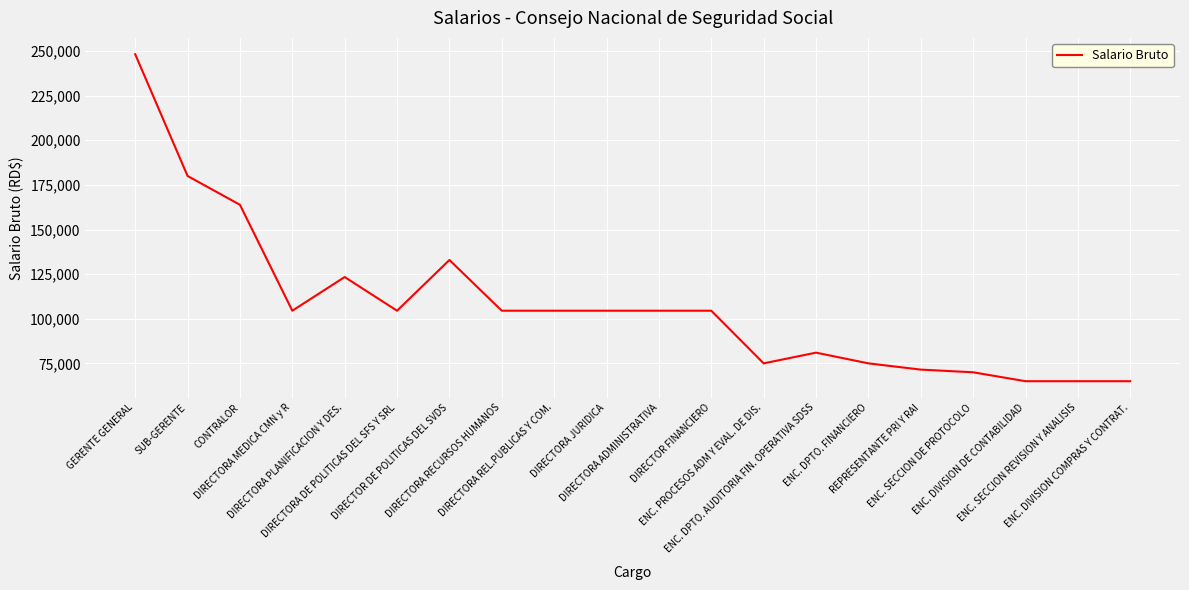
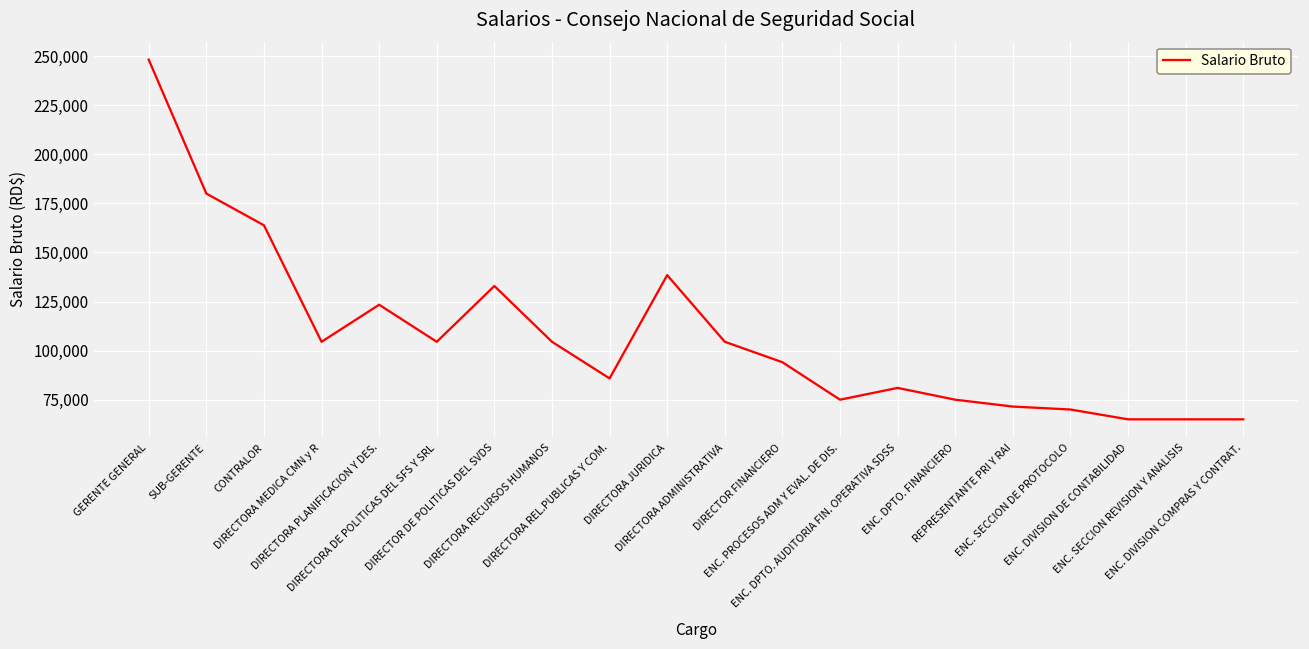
DIRECTORA REL.PUBLICAS Y COM.: 105,000 -> 86,000
DIRECTORA JURIDICA: 105,000 -> 138,000
DIRECTOR FINANCIERO: 105,000 -> 94,000
